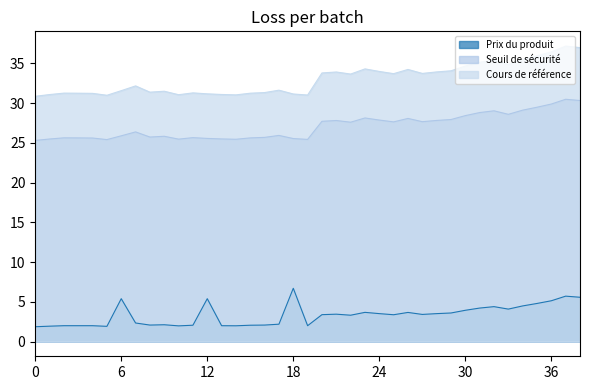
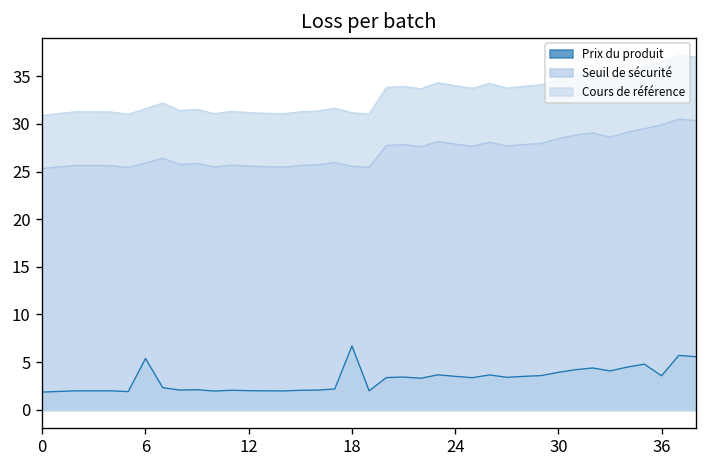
Prix du produit, 12: 5 -> 2
Prix du produit, 36: 5 -> 4
